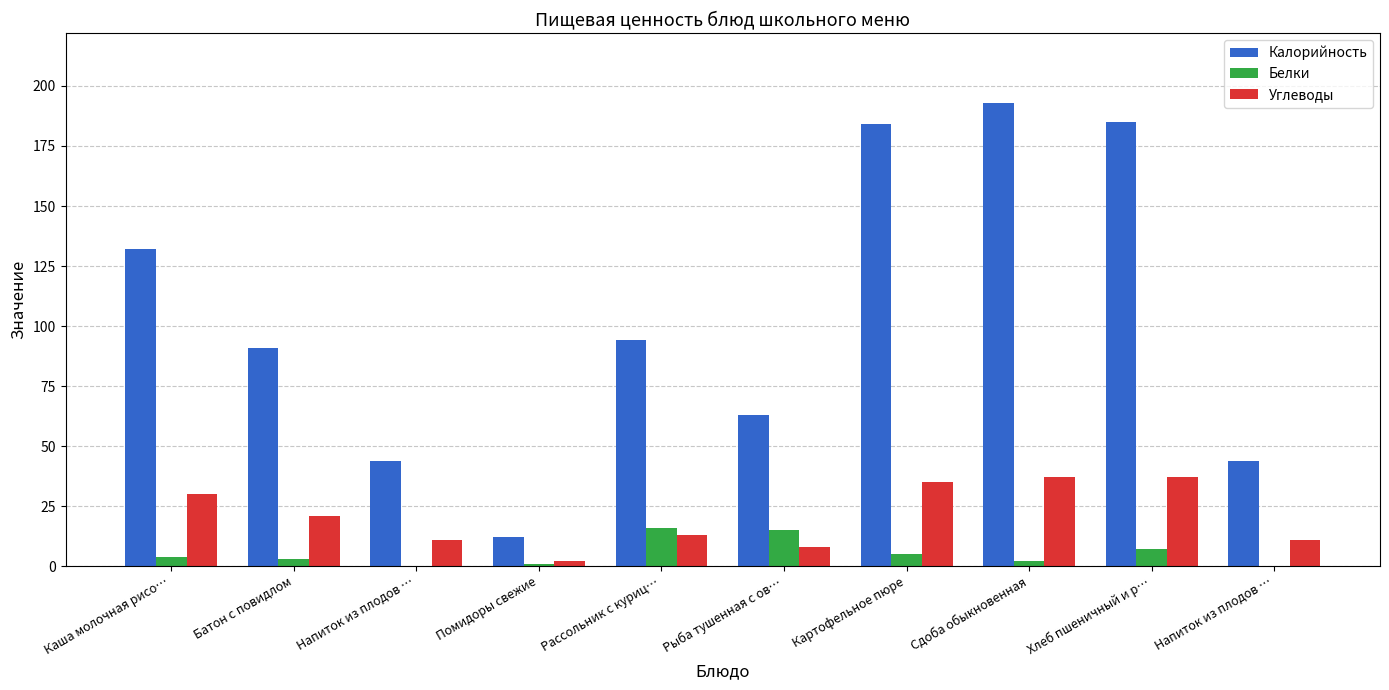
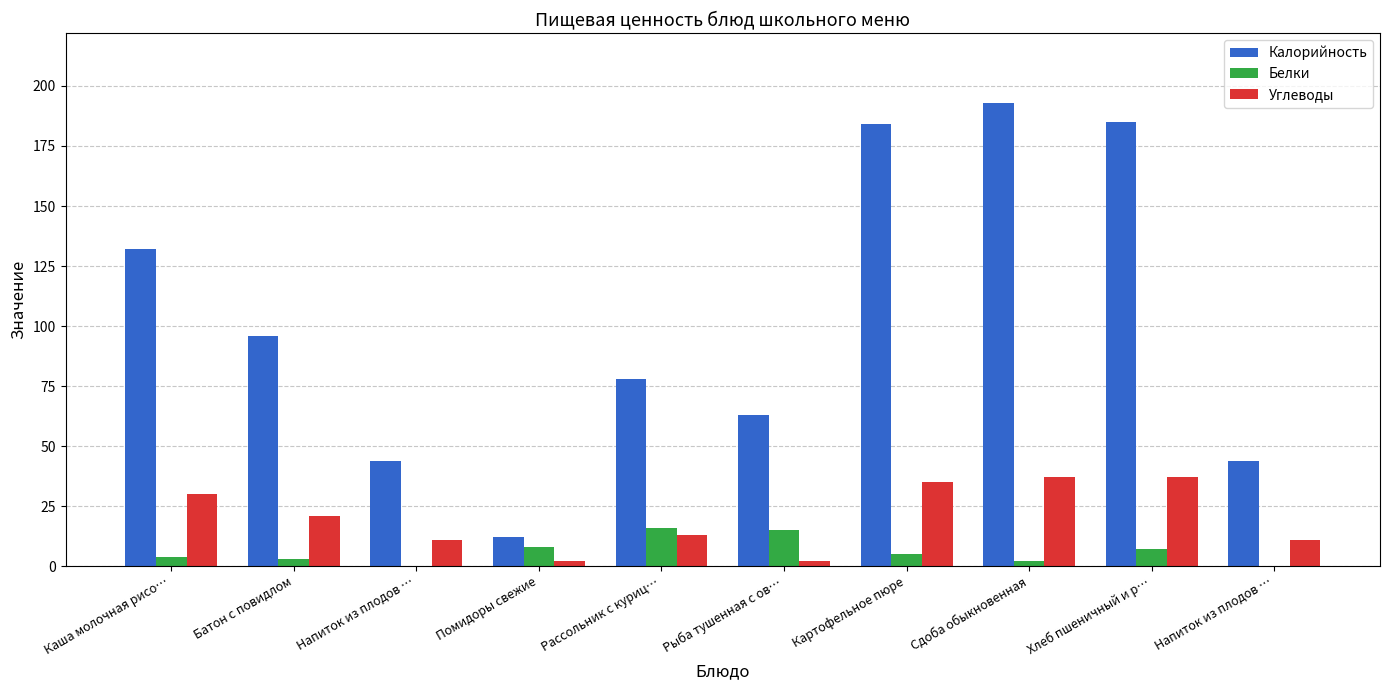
Калорийность, Батон с повидлом: 91 -> 96
Белки, Помидоры свежие: 1 -> 8
Калорийность, Рассольник с куриц…: 94 -> 78
Углеводы, Рыба тушенная с ов…: 8 -> 2
